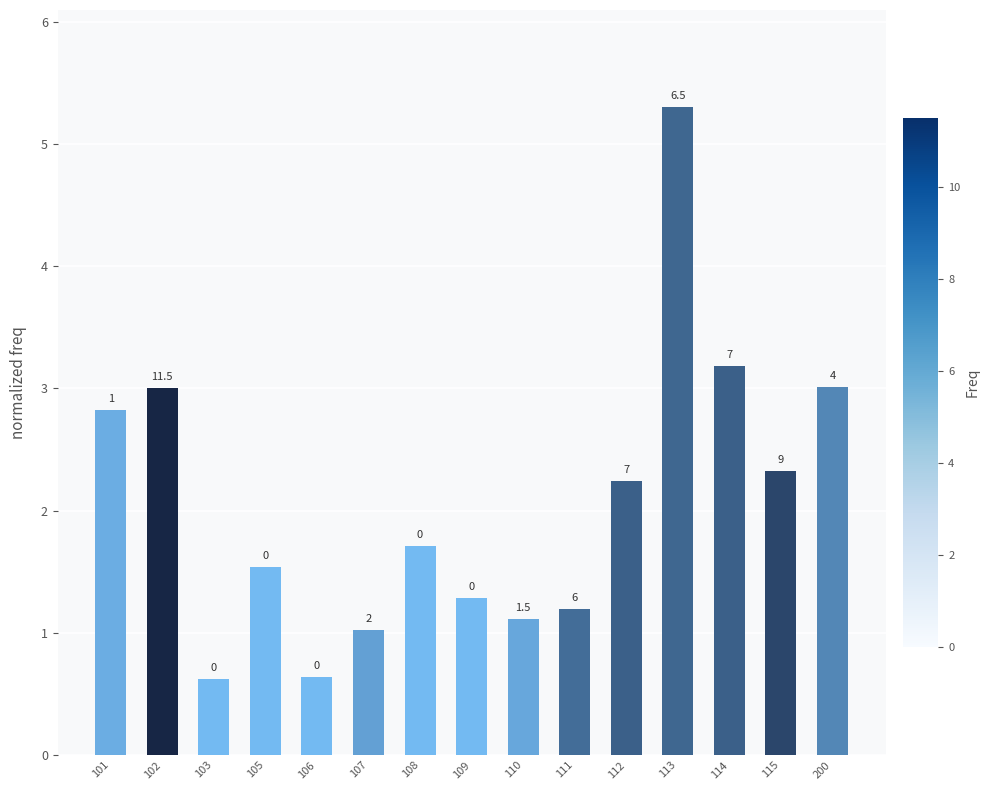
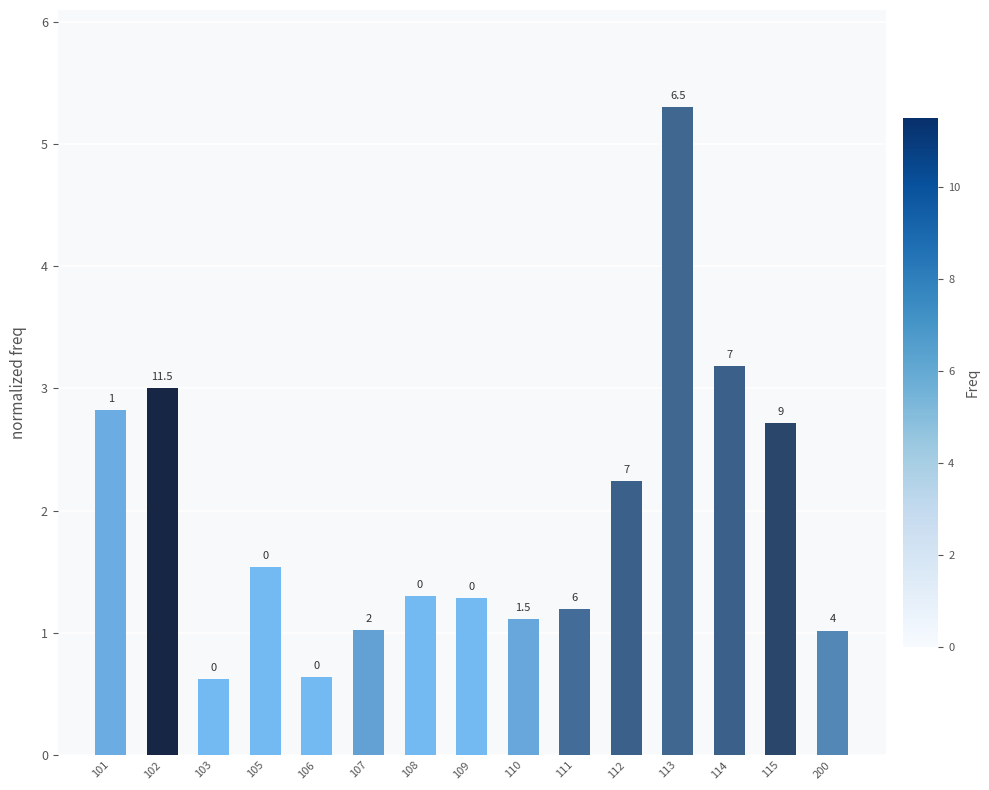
108: 1.71 -> 1.30
115: 2.32 -> 2.72
200: 3.01 -> 1.02
